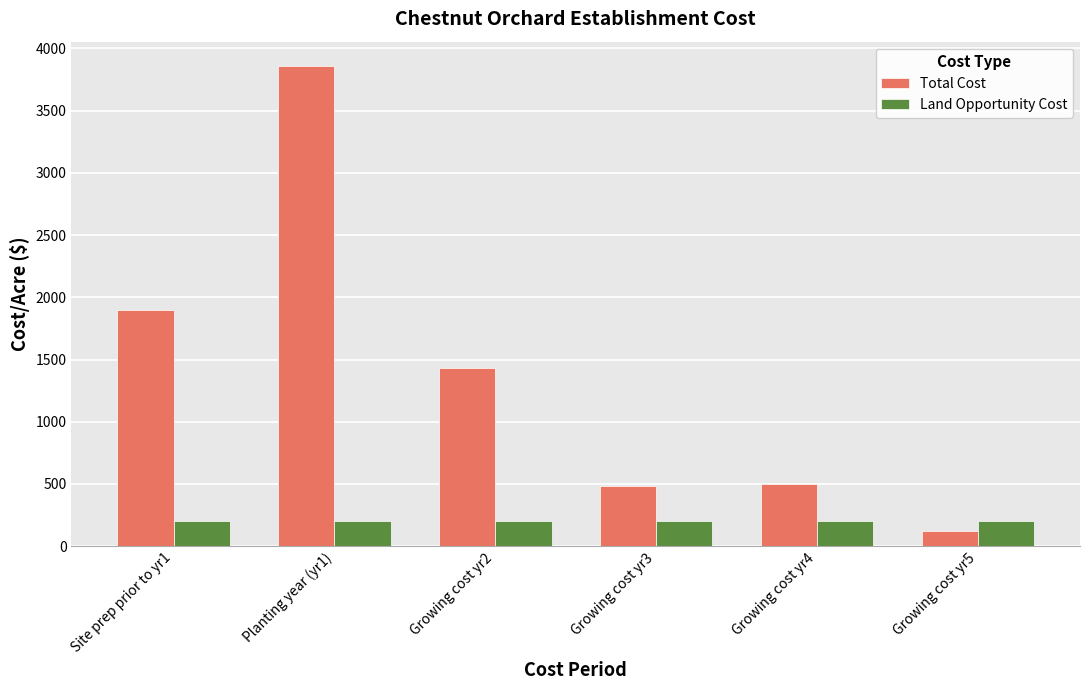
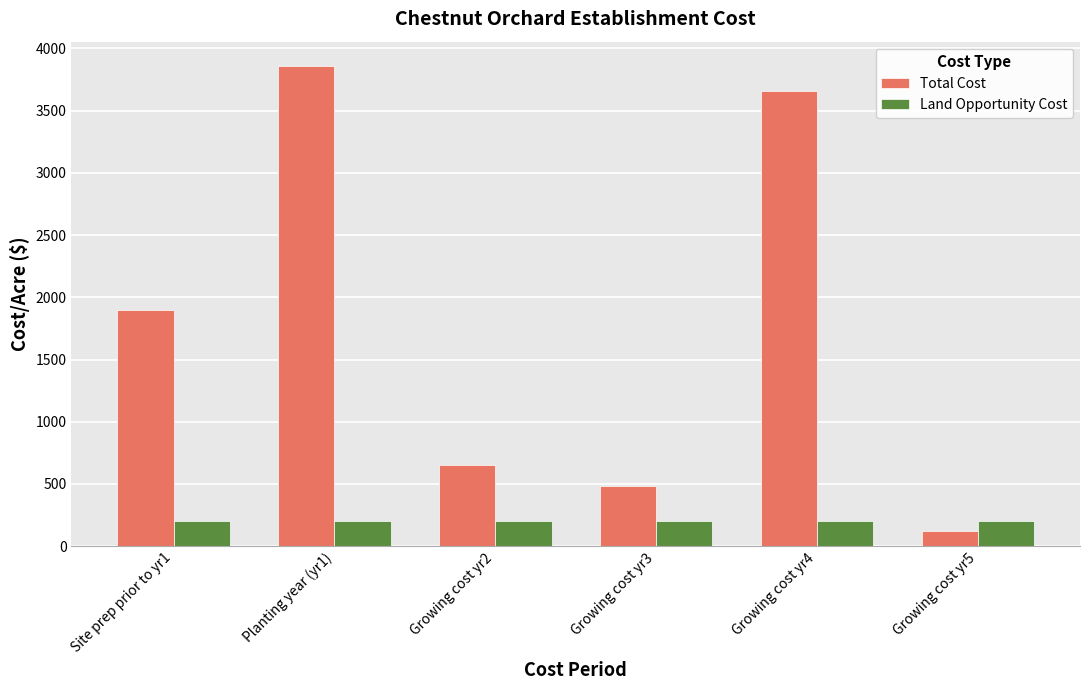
Total Cost, Growing cost yr2: 1430 -> 650
Total Cost, Growing cost yr4: 500 -> 3660
